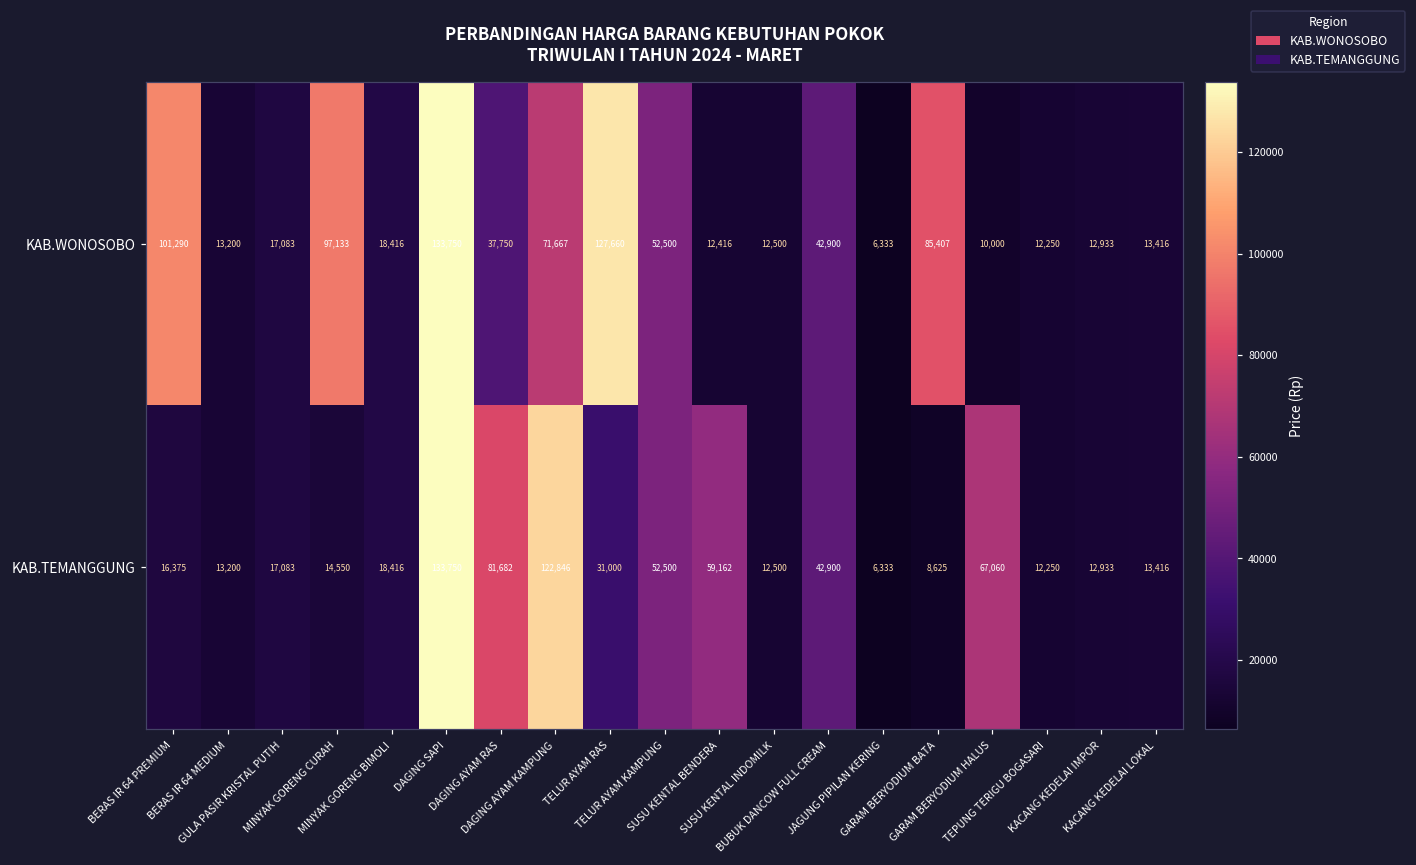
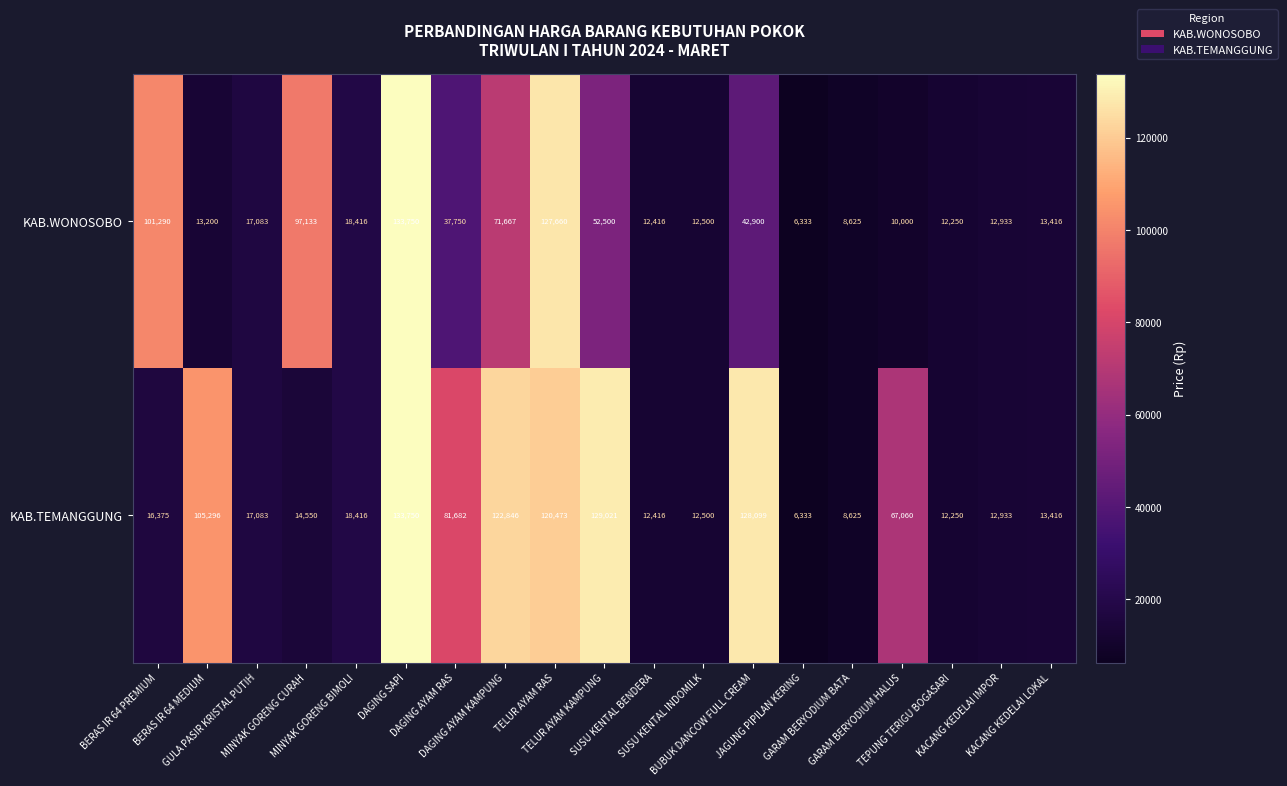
KAB.WONOSOBO, GARAM BERYODIUM BATA: 85,407 -> 8,625
KAB.TEMANGGUNG, BERAS IR 64 MEDIUM: 13,200 -> 105,296
KAB.TEMANGGUNG, TELUR AYAM RAS: 31,000 -> 120,473
KAB.TEMANGGUNG, TELUR AYAM KAMPUNG: 52,500 -> 129,021
KAB.TEMANGGUNG, SUSU KENTAL BENDERA: 59,162 -> 12,416
KAB.TEMANGGUNG, BUBUK DANCOW FULL CREAM: 42,900 -> 128,099
